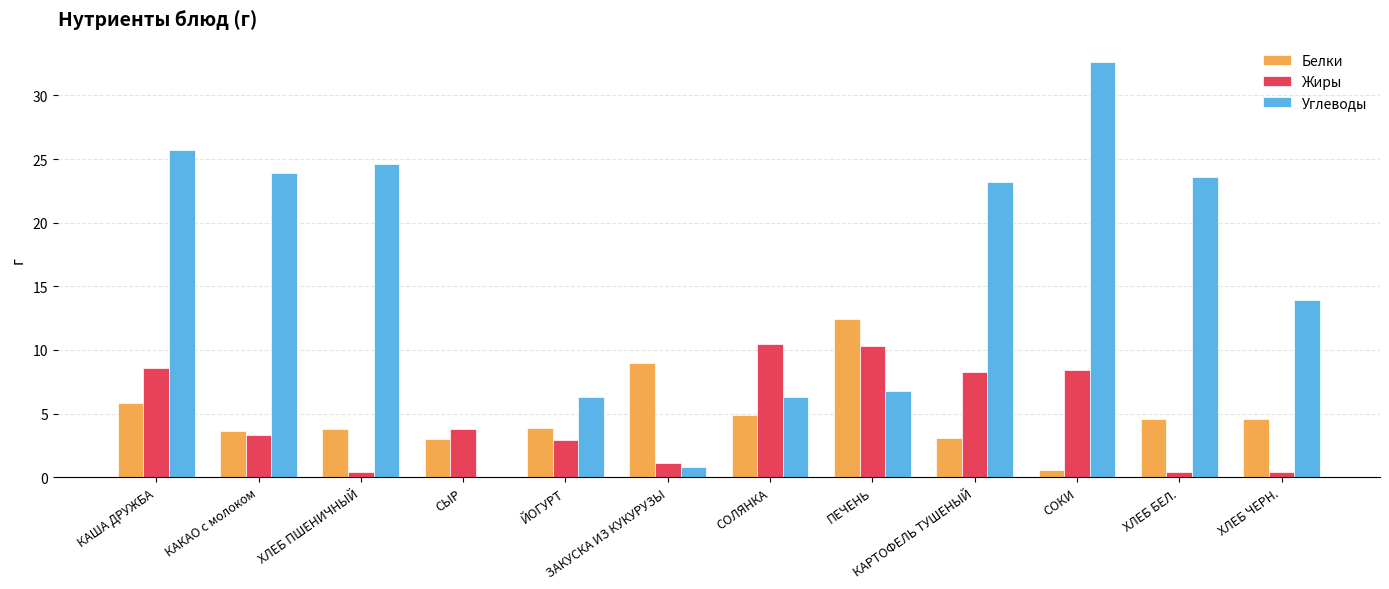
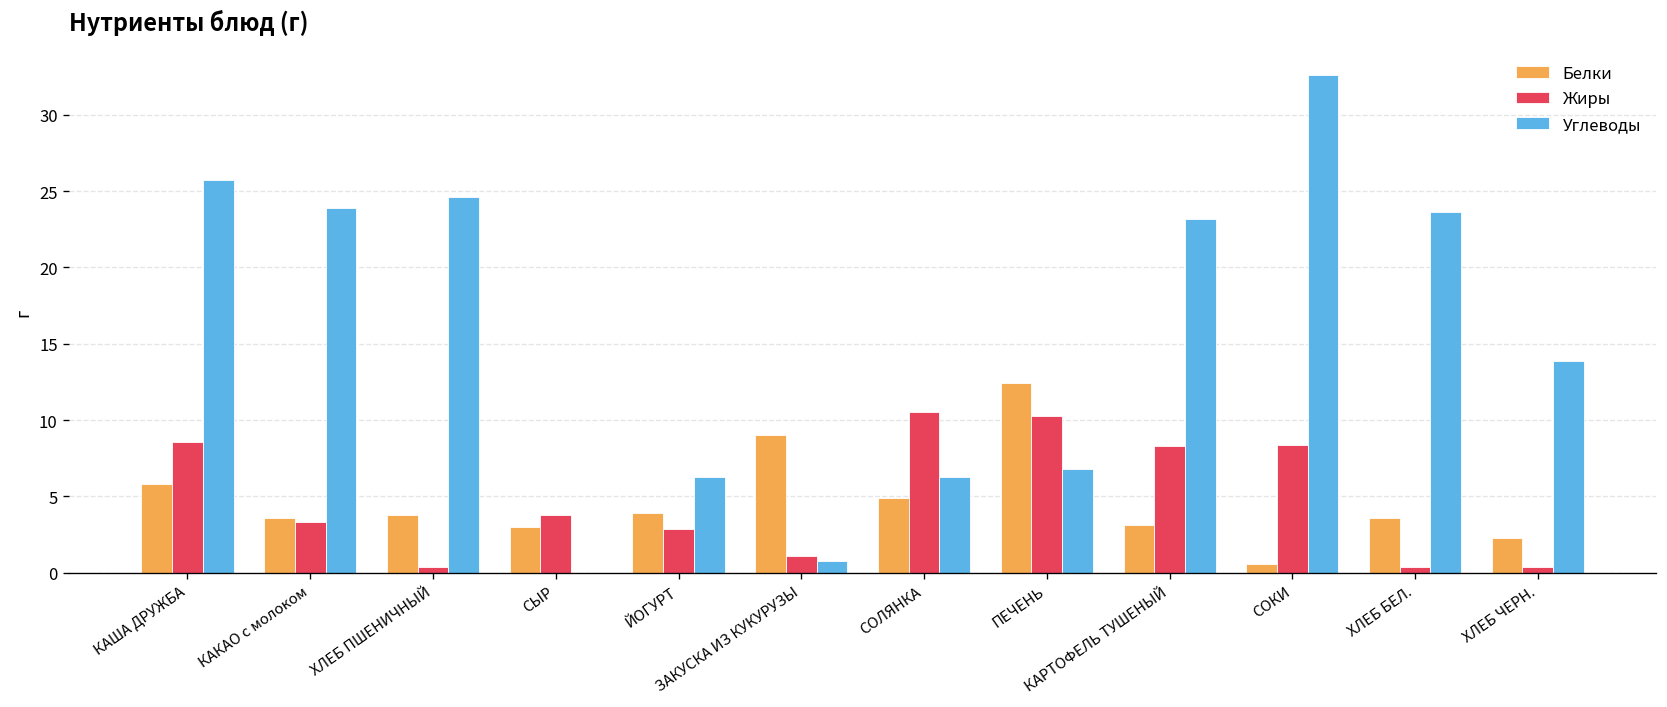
Белки, ХЛЕБ БЕЛ.: 4.6 -> 3.6
Белки, ХЛЕБ ЧЕРН.: 4.6 -> 2.3
